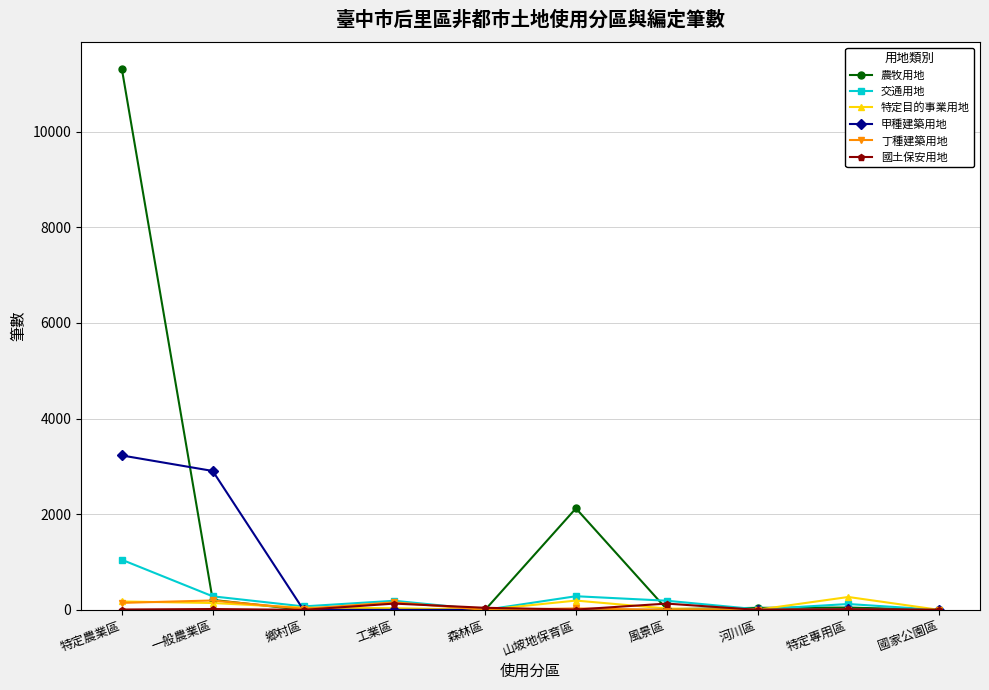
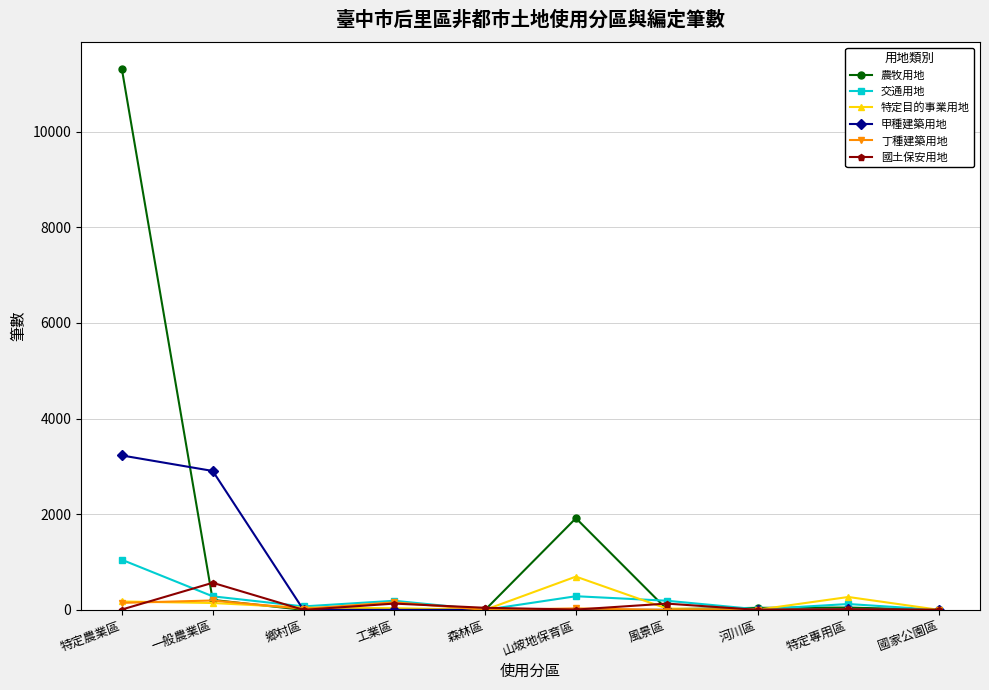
國土保安用地, 一般農業區: 0 -> 600
農牧用地, 山坡地保育區: 2100 -> 1900
特定目的事業用地, 山坡地保育區: 200 -> 700
